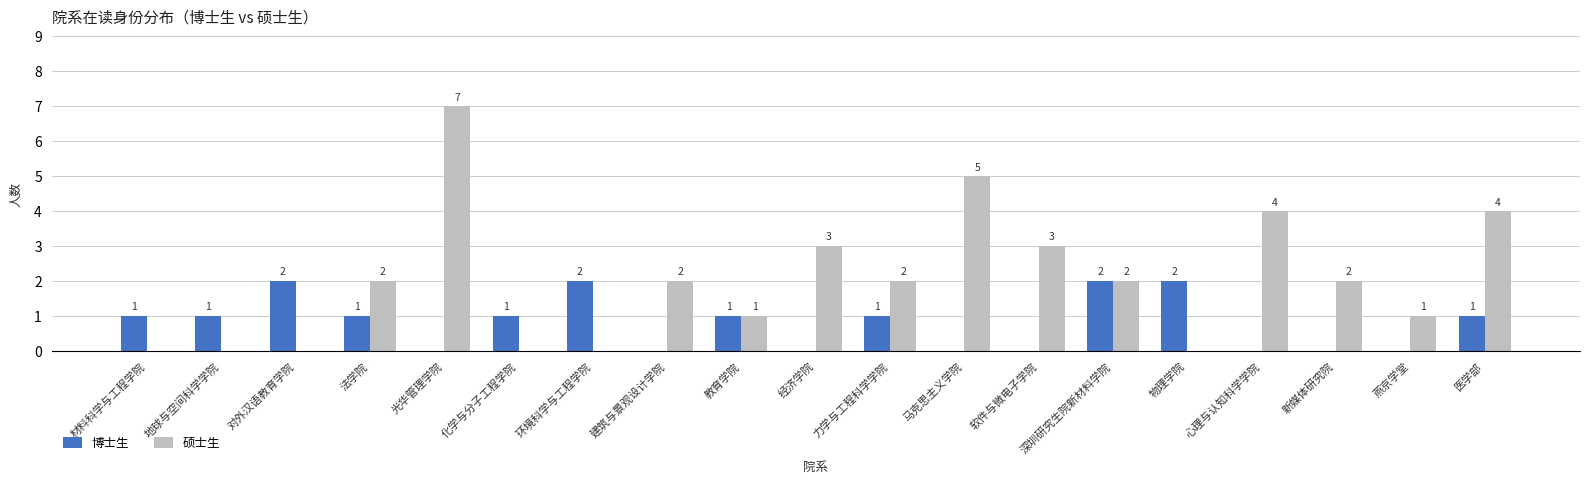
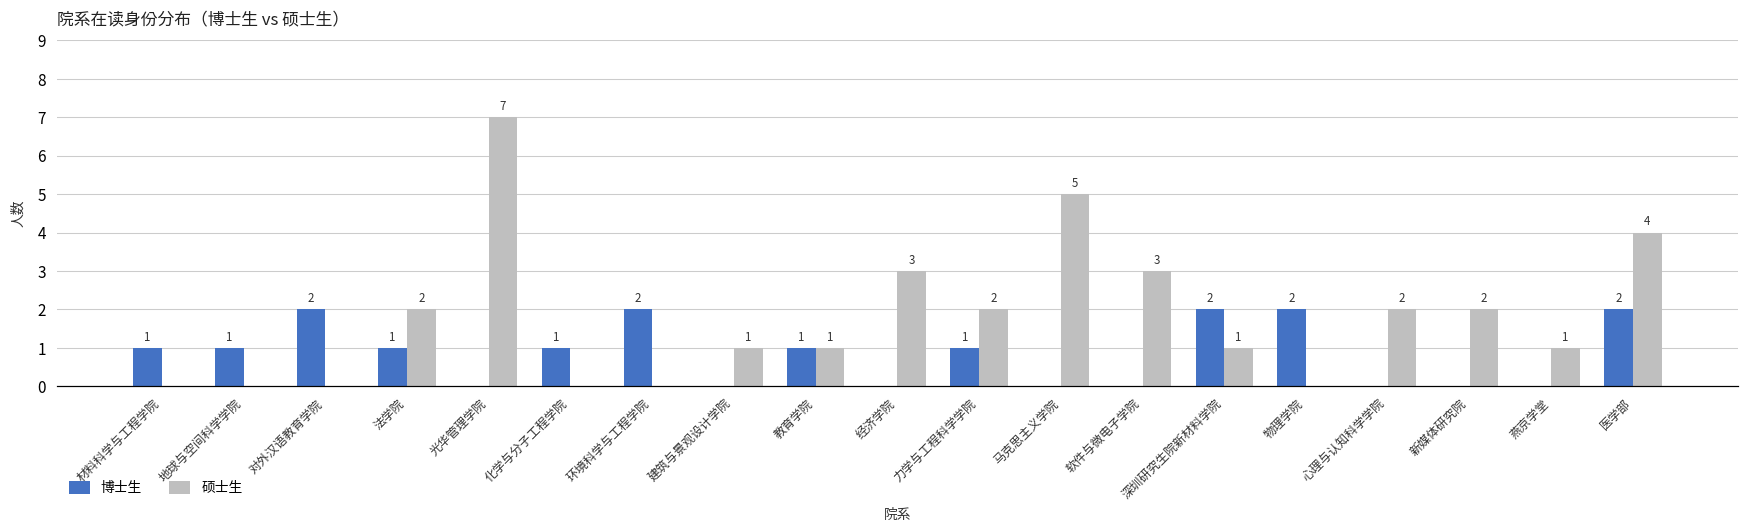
硕士生, 建筑与景观设计学院: 2 -> 1
硕士生, 深圳研究生院新材料学院: 2 -> 1
硕士生, 心理与认知科学学院: 4 -> 2
博士生, 医学部: 1 -> 2
